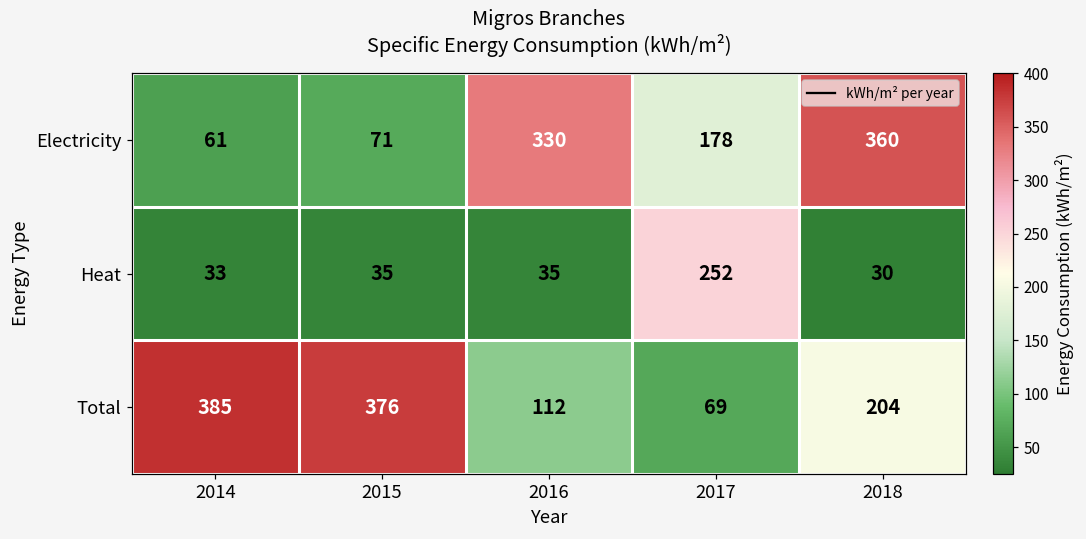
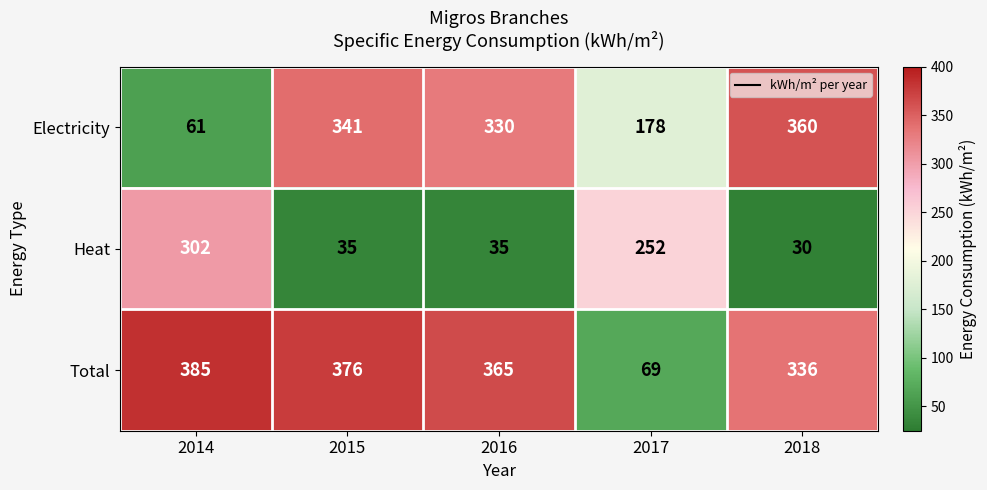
Electricity, 2015: 71 -> 341
Heat, 2014: 33 -> 302
Total, 2016: 112 -> 365
Total, 2018: 204 -> 336
